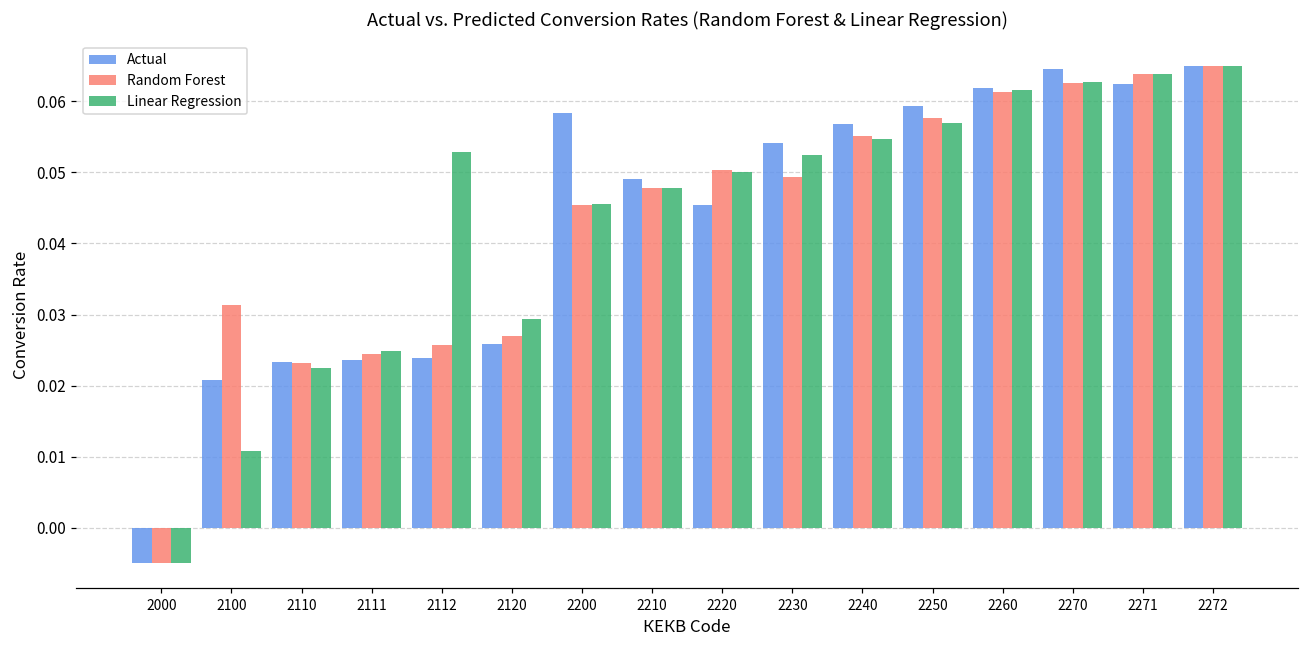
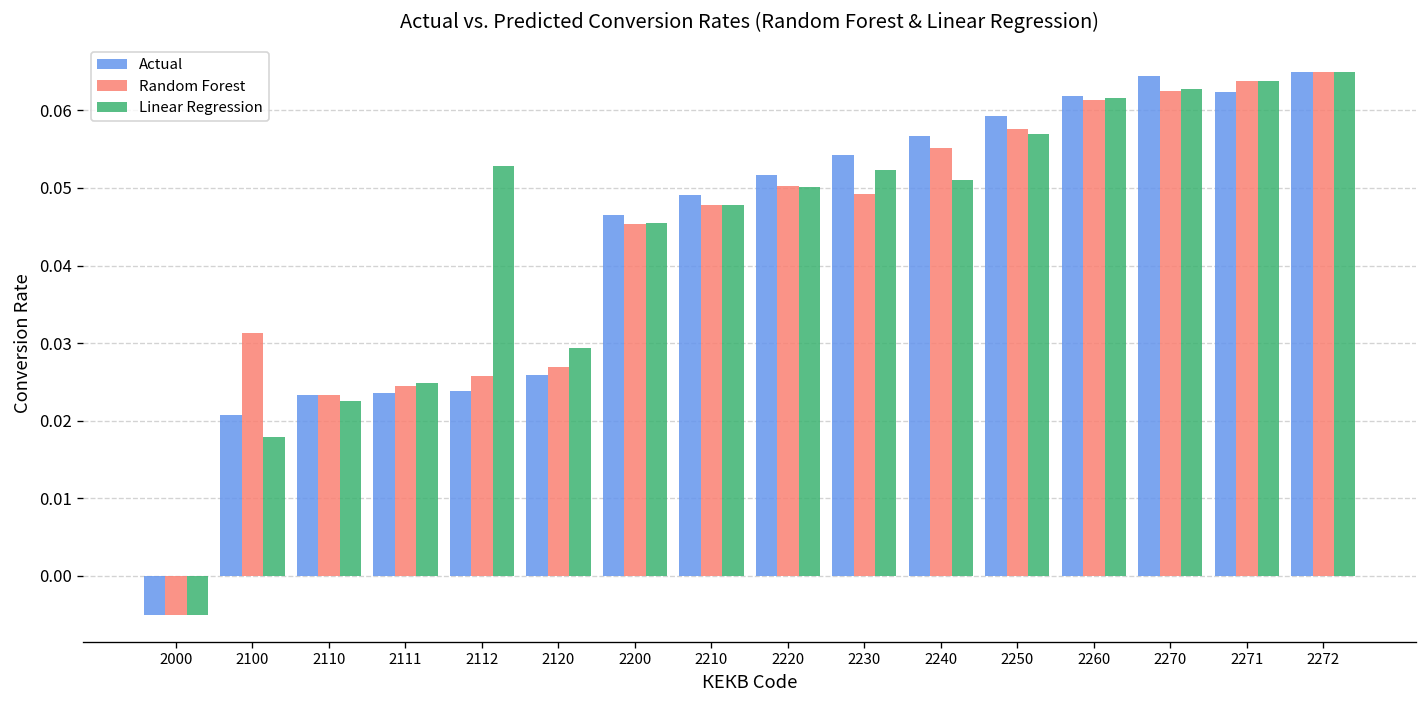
Linear Regression, 2100: 0.011 -> 0.018
Actual, 2200: 0.058 -> 0.046
Actual, 2220: 0.045 -> 0.052
Linear Regression, 2240: 0.055 -> 0.051
